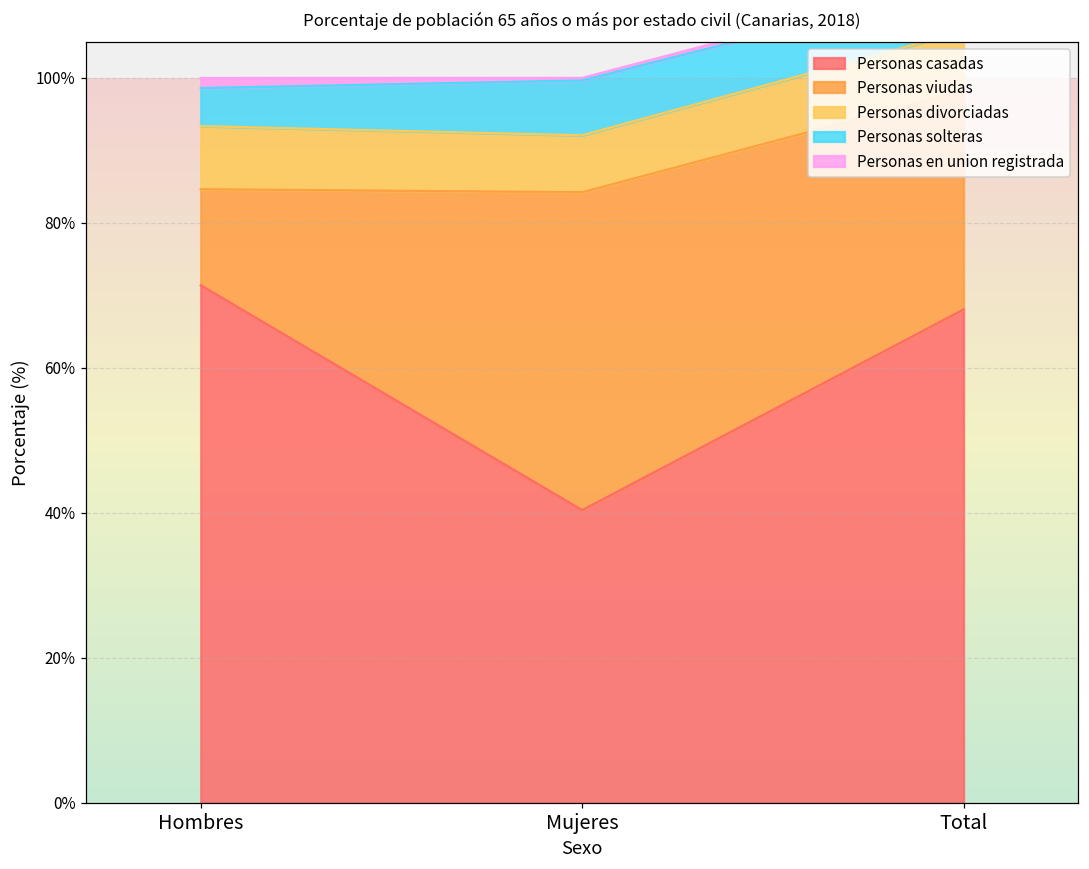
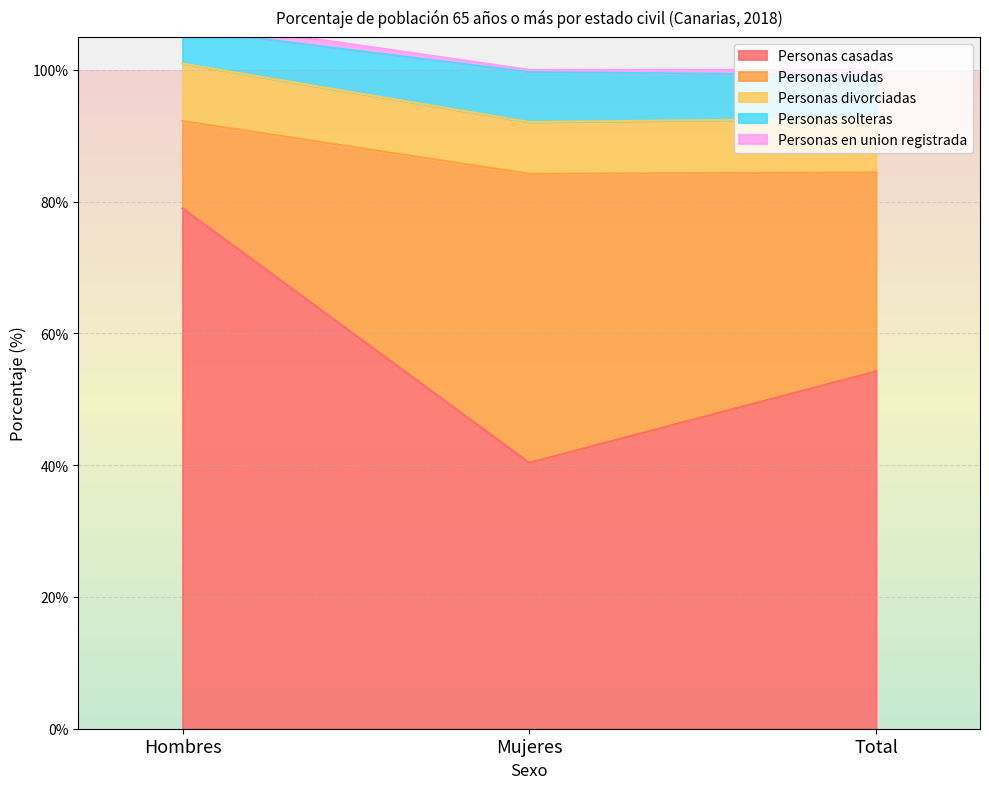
Personas casadas, Hombres: 71% -> 79%
Personas casadas, Total: 68% -> 54%
